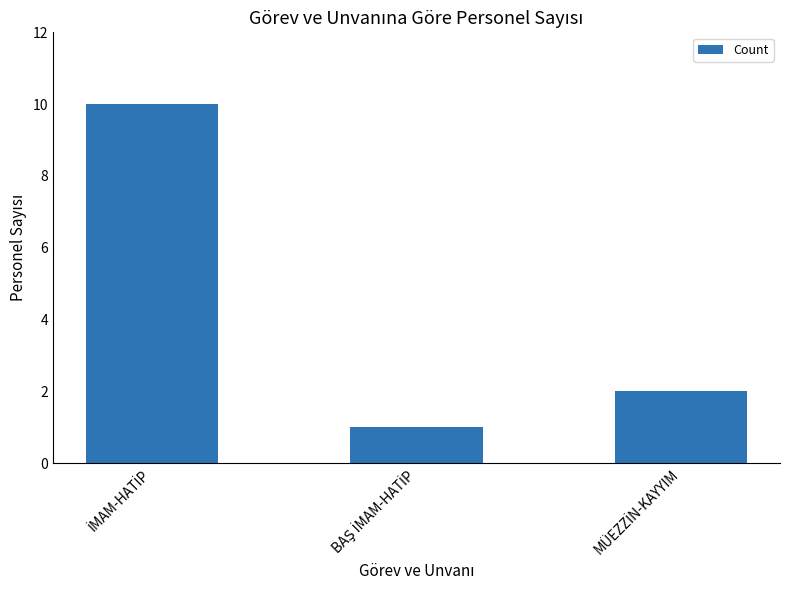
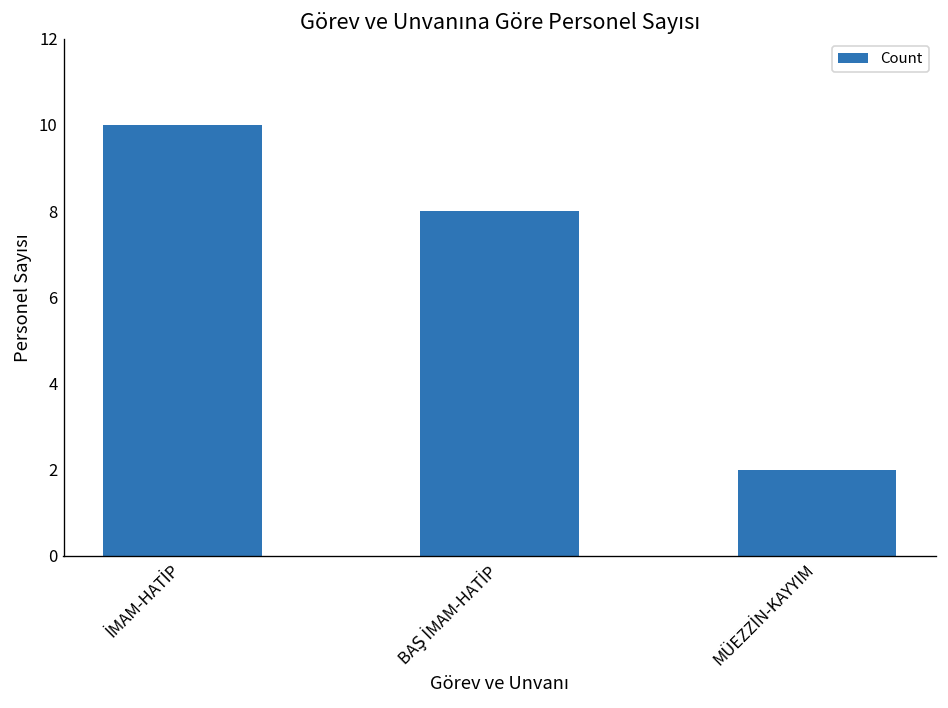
BAŞ İMAM-HATİP: 1 -> 8
